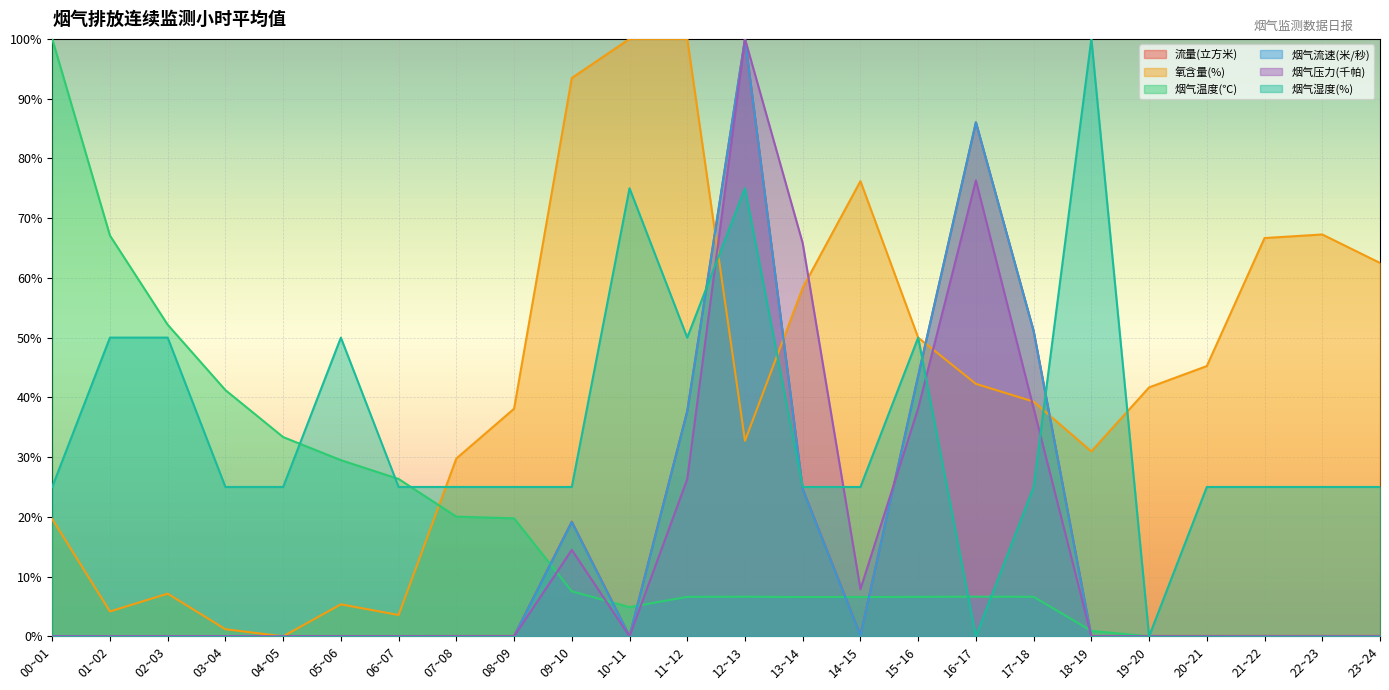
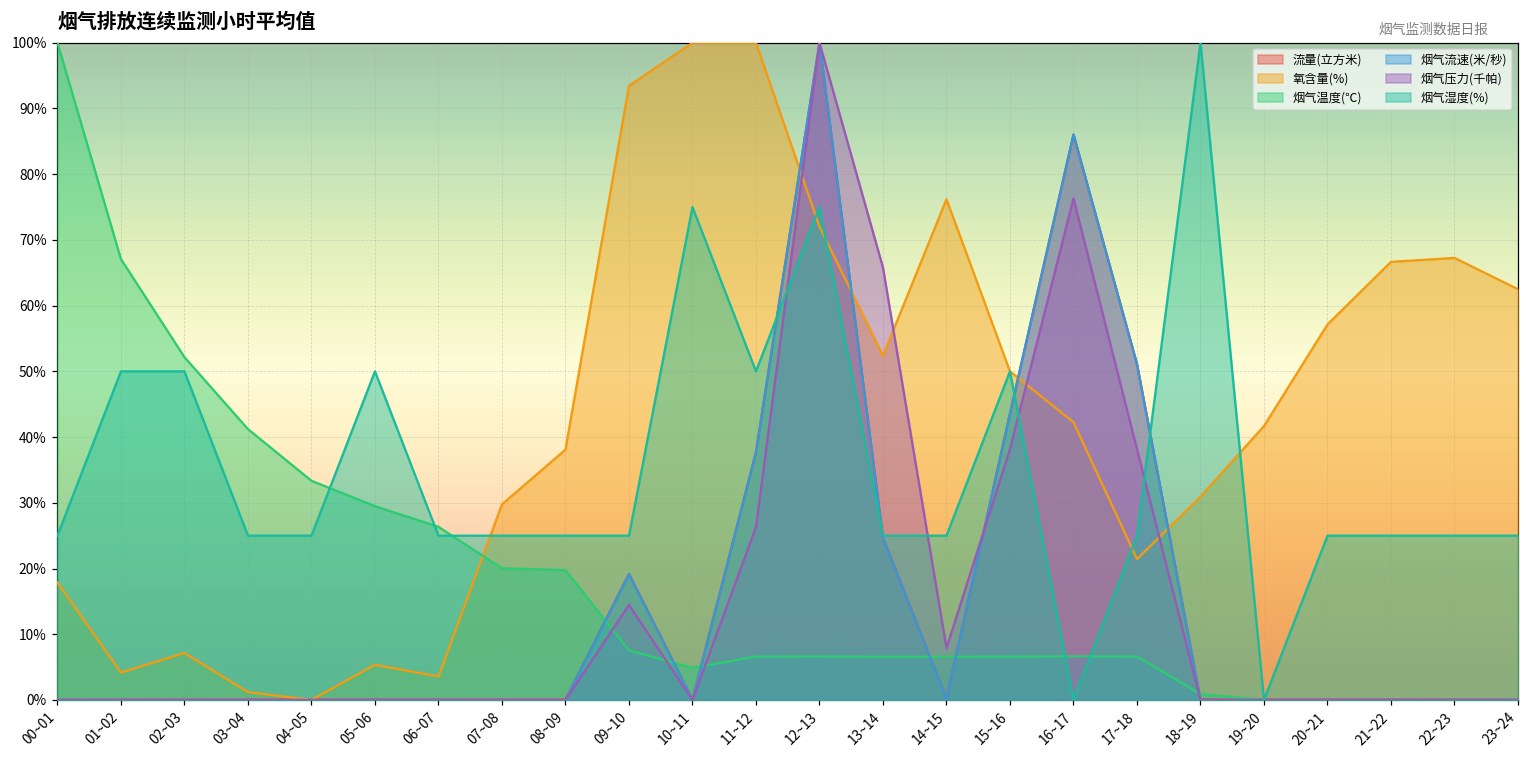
氧含量(%), 00~01: 20% -> 18%
氧含量(%), 12~13: 33% -> 72%
氧含量(%), 13~14: 58% -> 52%
氧含量(%), 17~18: 39% -> 21%
氧含量(%), 20~21: 45% -> 57%
